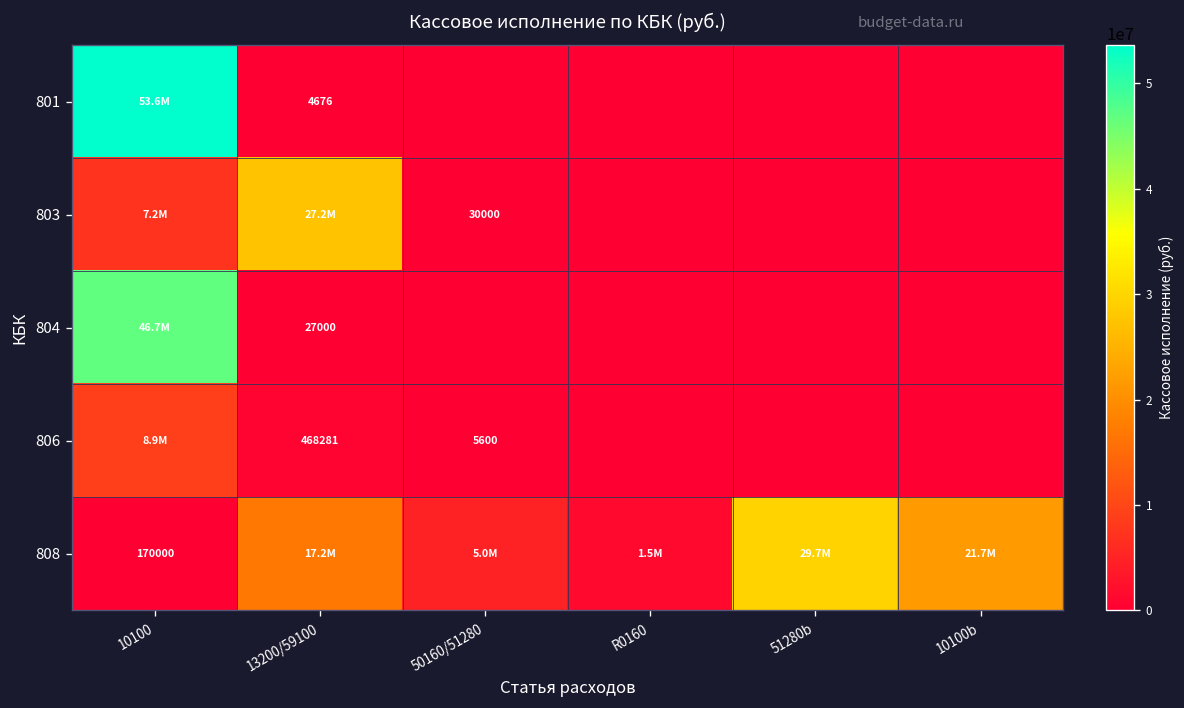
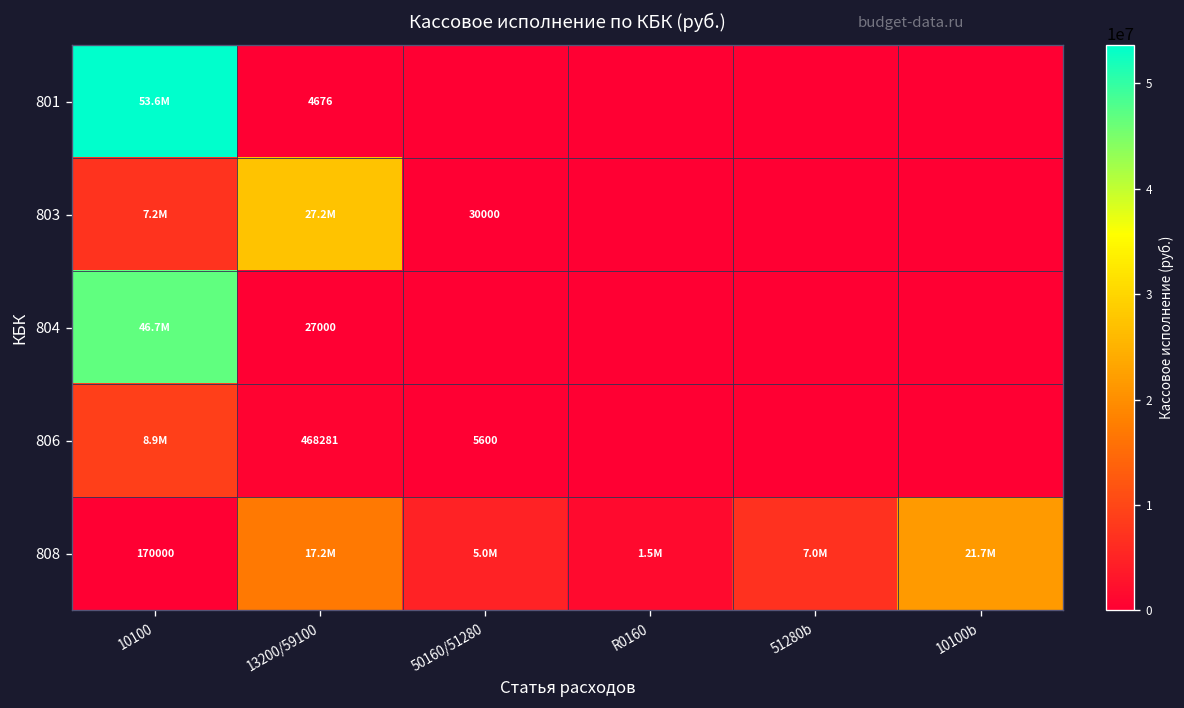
808, 51280b: 29.7M -> 7.0M
